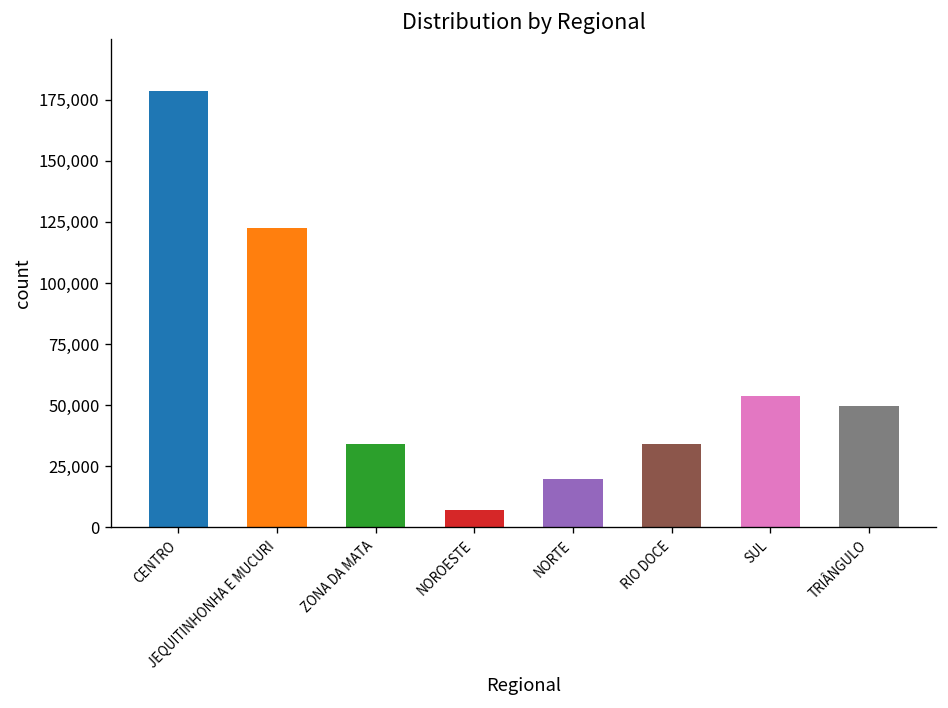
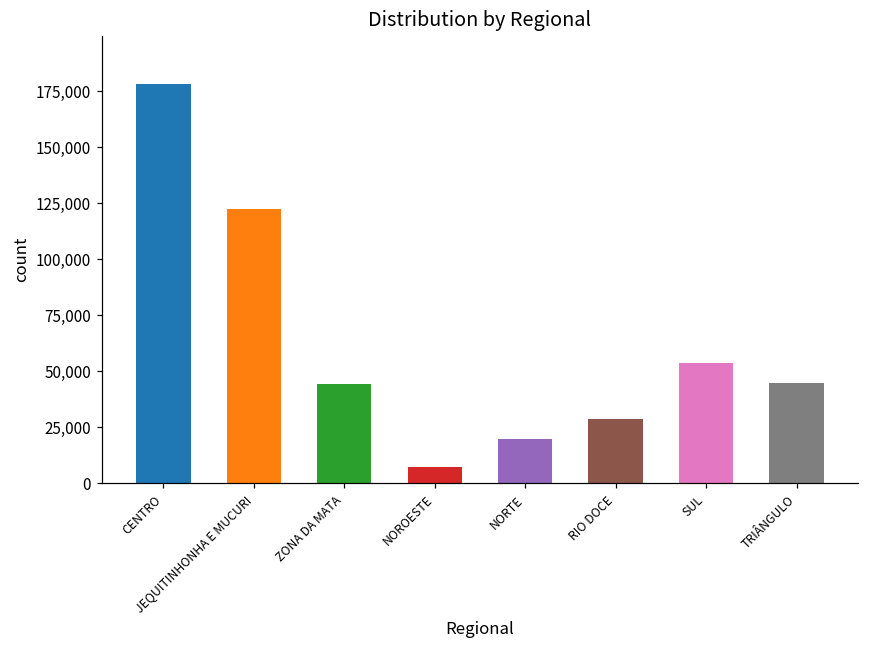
ZONA DA MATA: 34,000 -> 44,000
RIO DOCE: 34,000 -> 29,000
TRIÂNGULO: 50,000 -> 45,000
